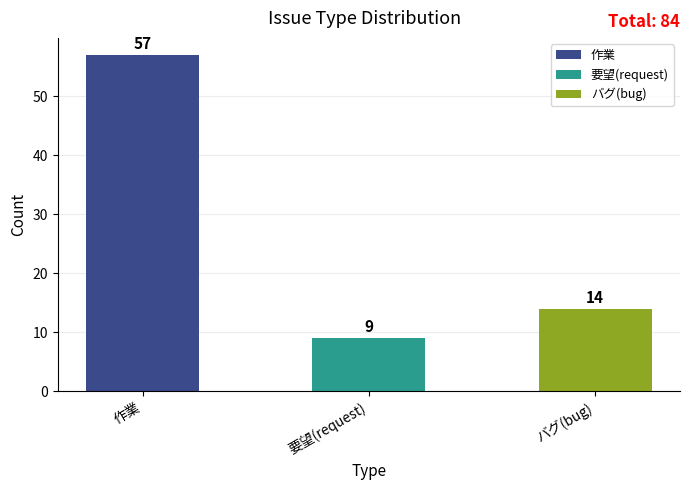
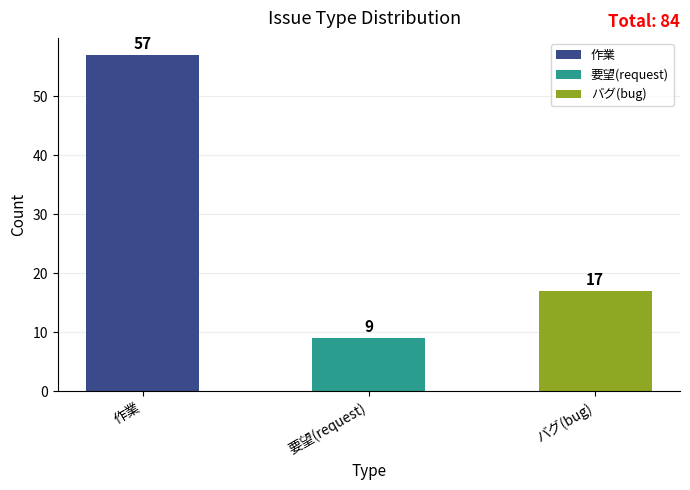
バグ(bug): 14 -> 17
